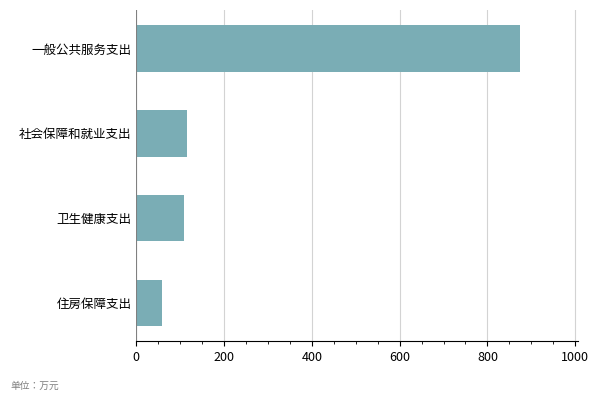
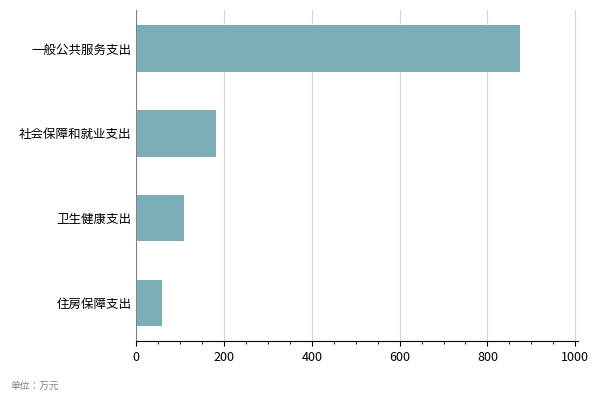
社会保障和就业支出: 120 -> 180
